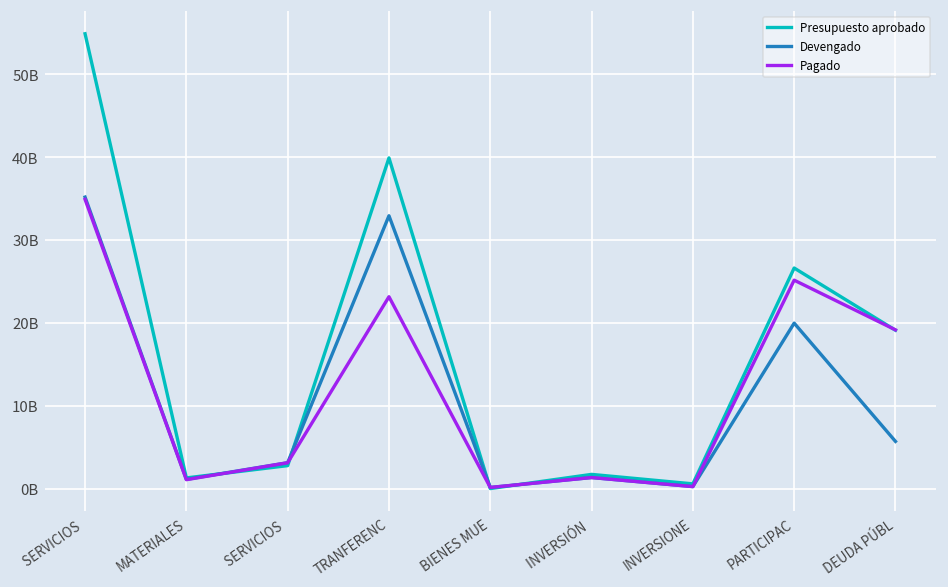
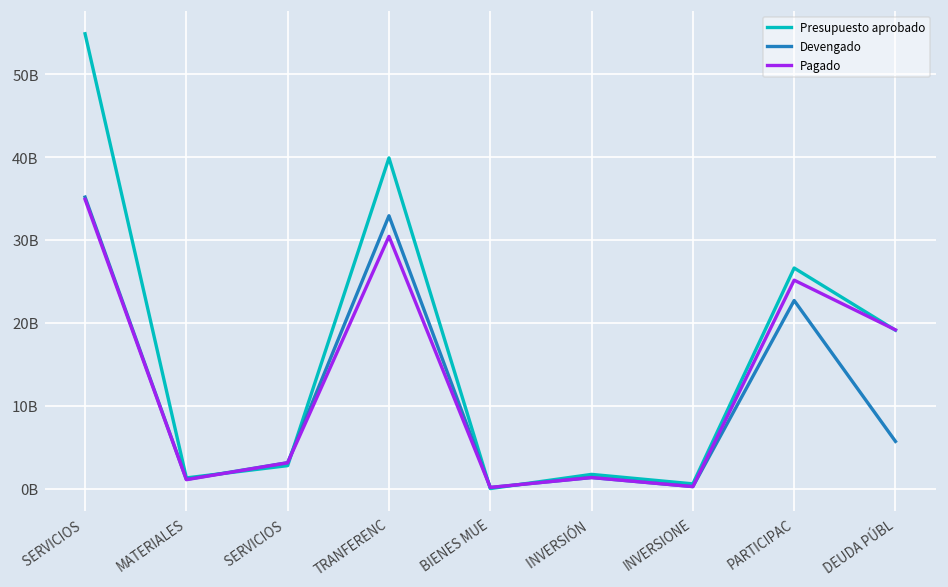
Pagado, TRANFERENC: 23000000000 -> 30000000000
Devengado, PARTICIPAC: 20000000000 -> 23000000000
